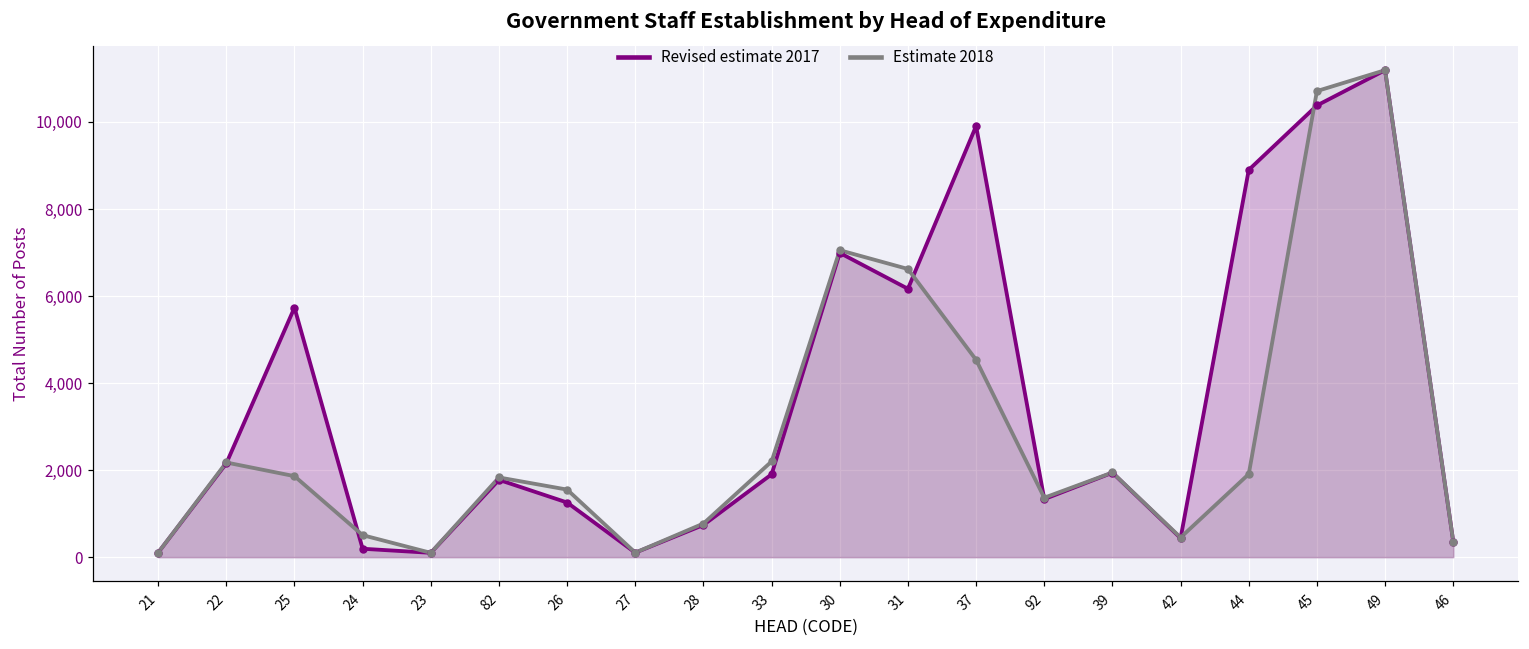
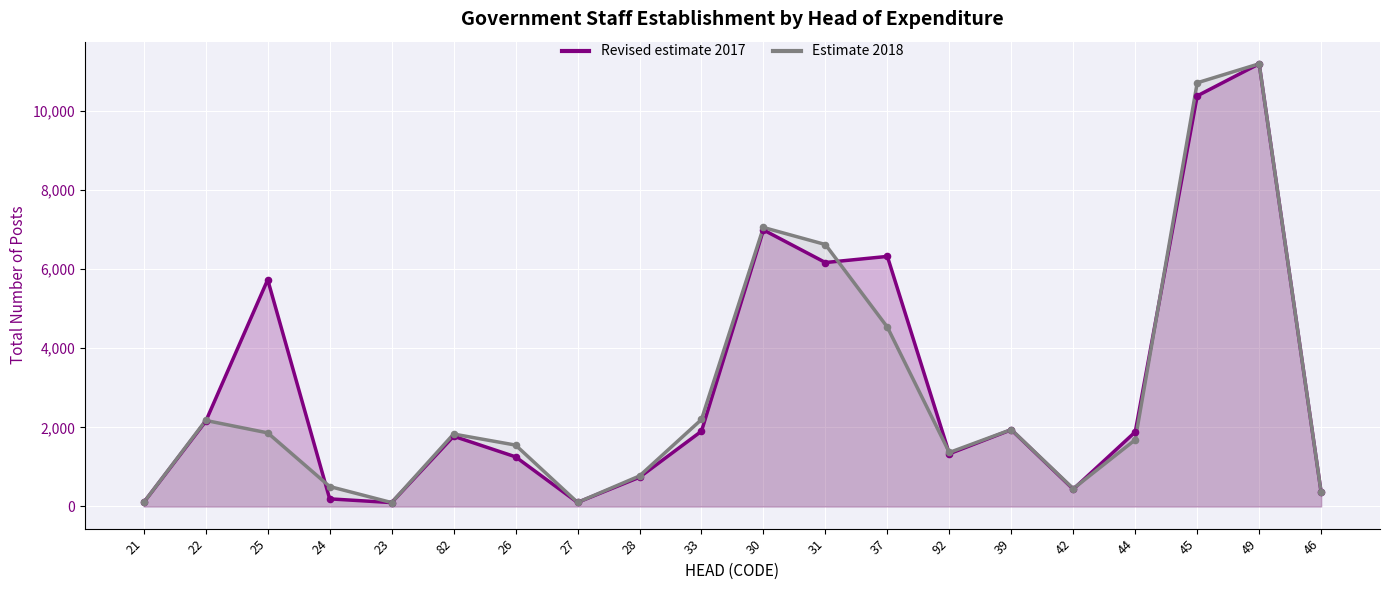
Revised estimate 2017, 37: 9,900 -> 6,300
Revised estimate 2017, 44: 8,900 -> 1,900
Estimate 2018, 44: 1,900 -> 1,700
